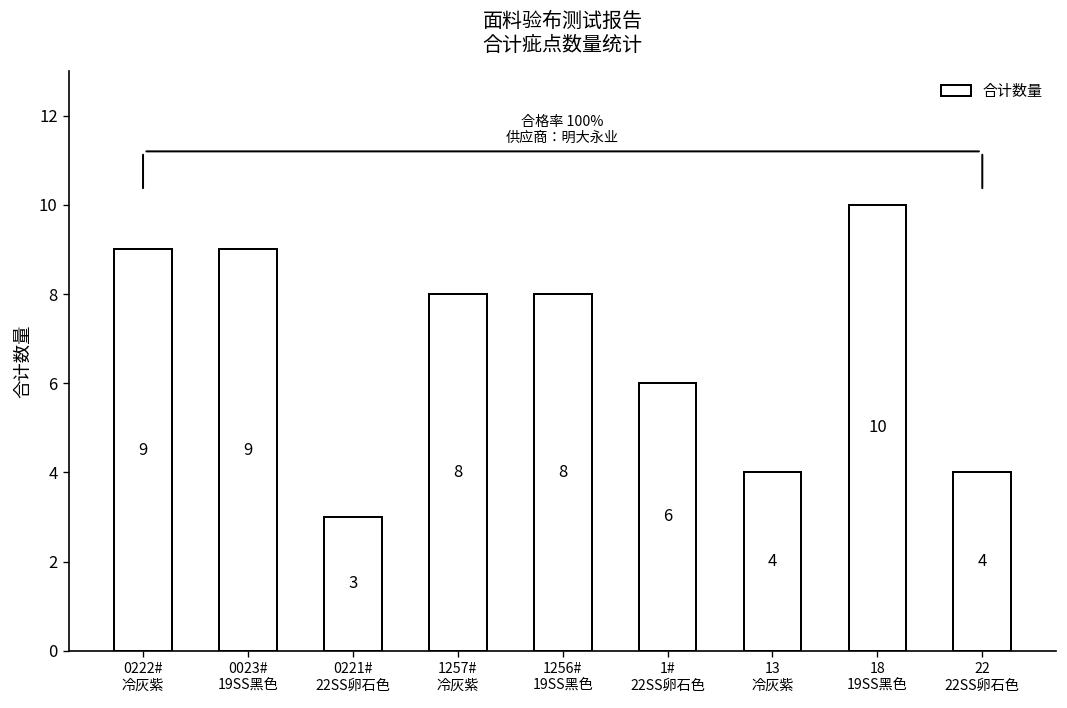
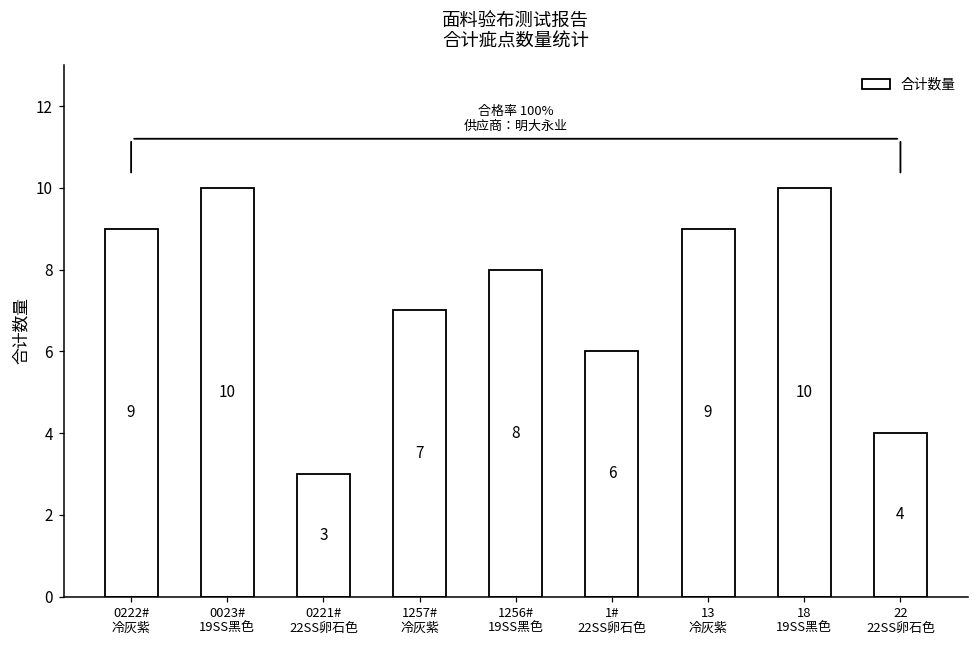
0023# 19SS黑色: 9 -> 10
1257# 冷灰紫: 8 -> 7
13 冷灰紫: 4 -> 9
